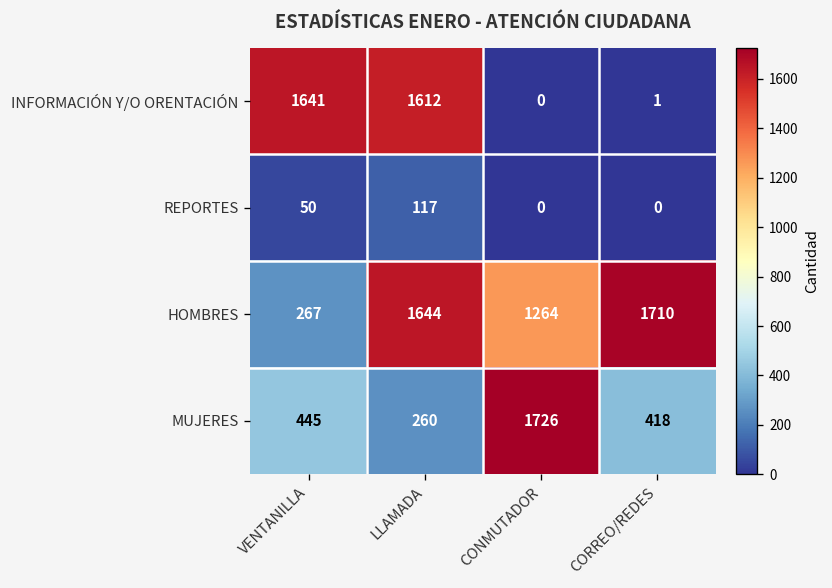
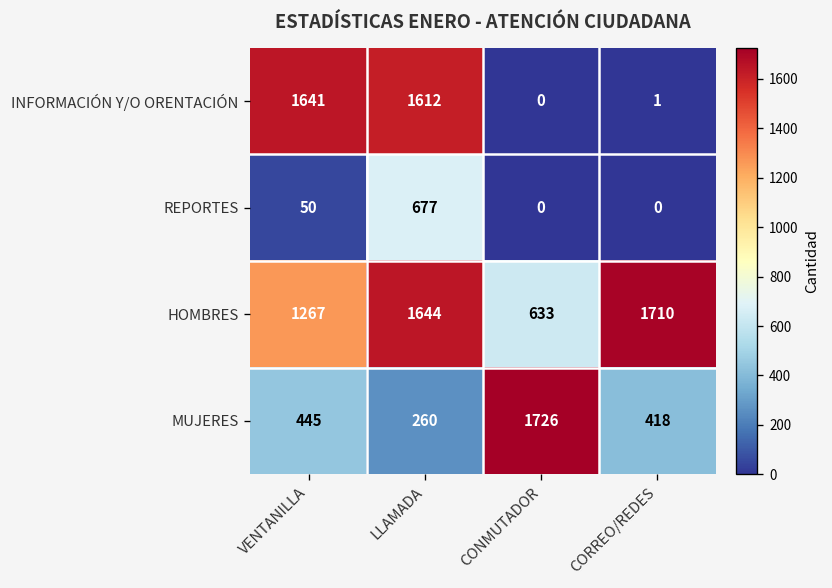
REPORTES, LLAMADA: 117 -> 677
HOMBRES, VENTANILLA: 267 -> 1267
HOMBRES, CONMUTADOR: 1264 -> 633
